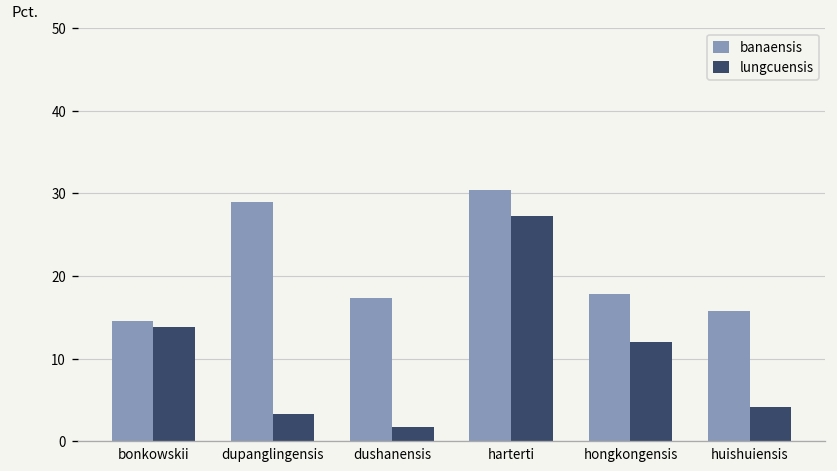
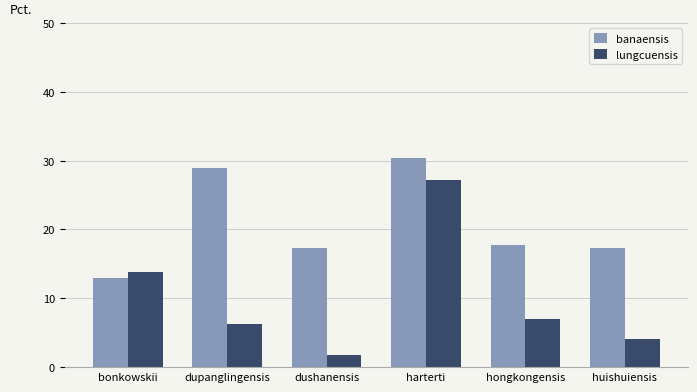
banaensis, bonkowskii: 15 -> 13
lungcuensis, dupanglingensis: 3 -> 6
lungcuensis, hongkongensis: 12 -> 7
banaensis, huishuiensis: 16 -> 17
